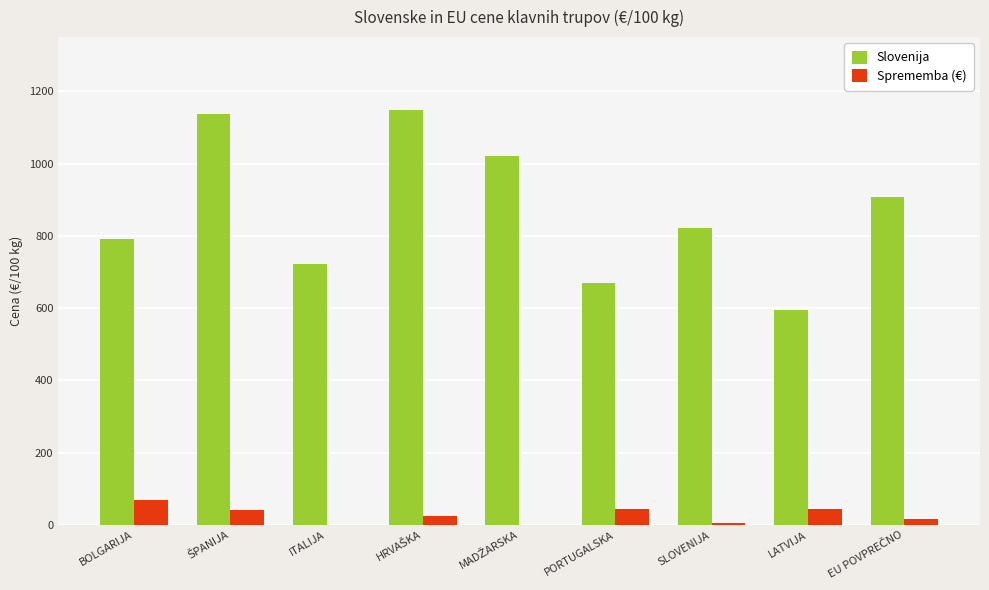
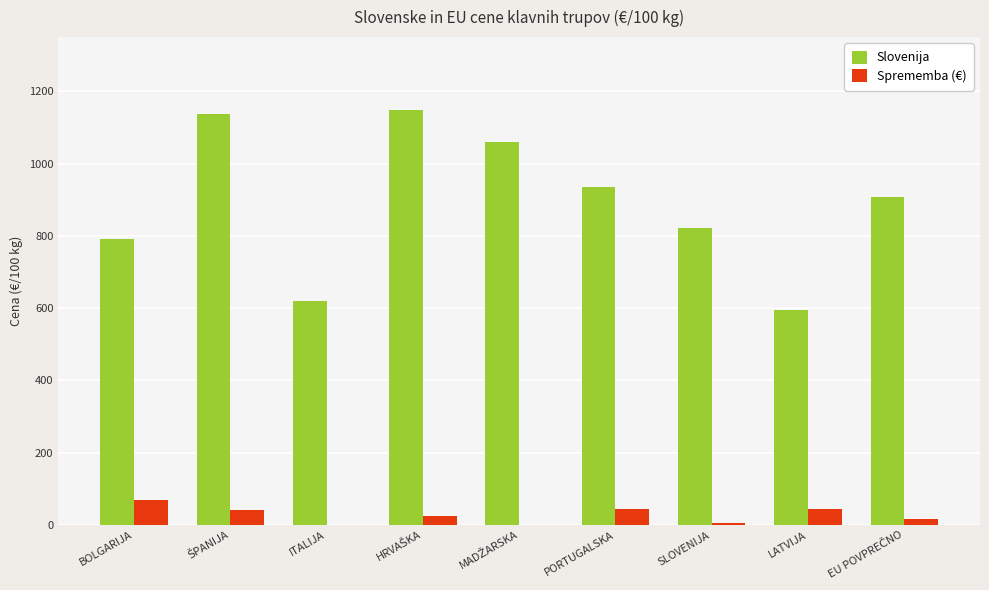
Slovenija, ITALIJA: 720 -> 620
Slovenija, MADŽARSKA: 1020 -> 1060
Slovenija, PORTUGALSKA: 670 -> 940
